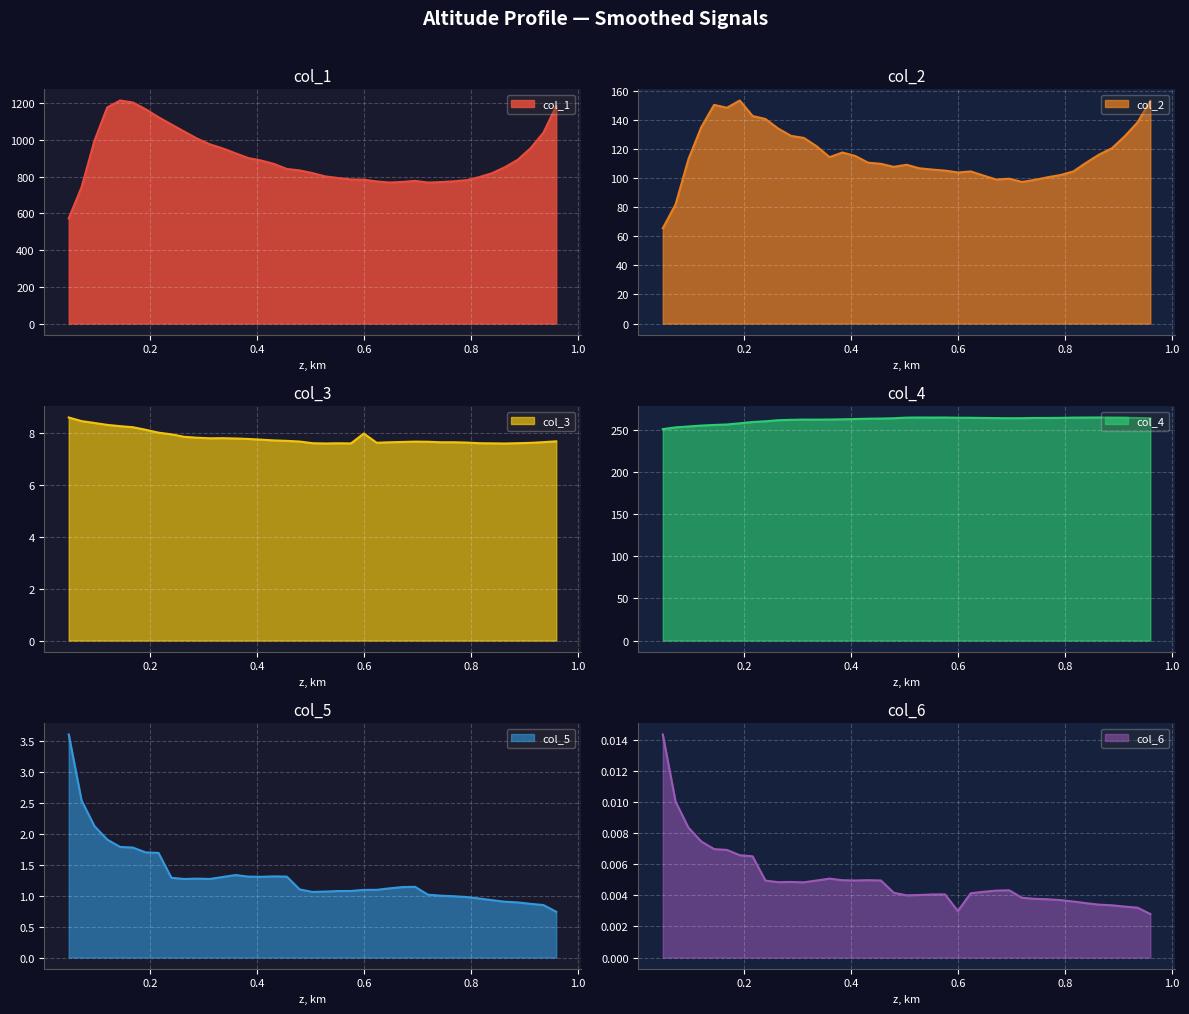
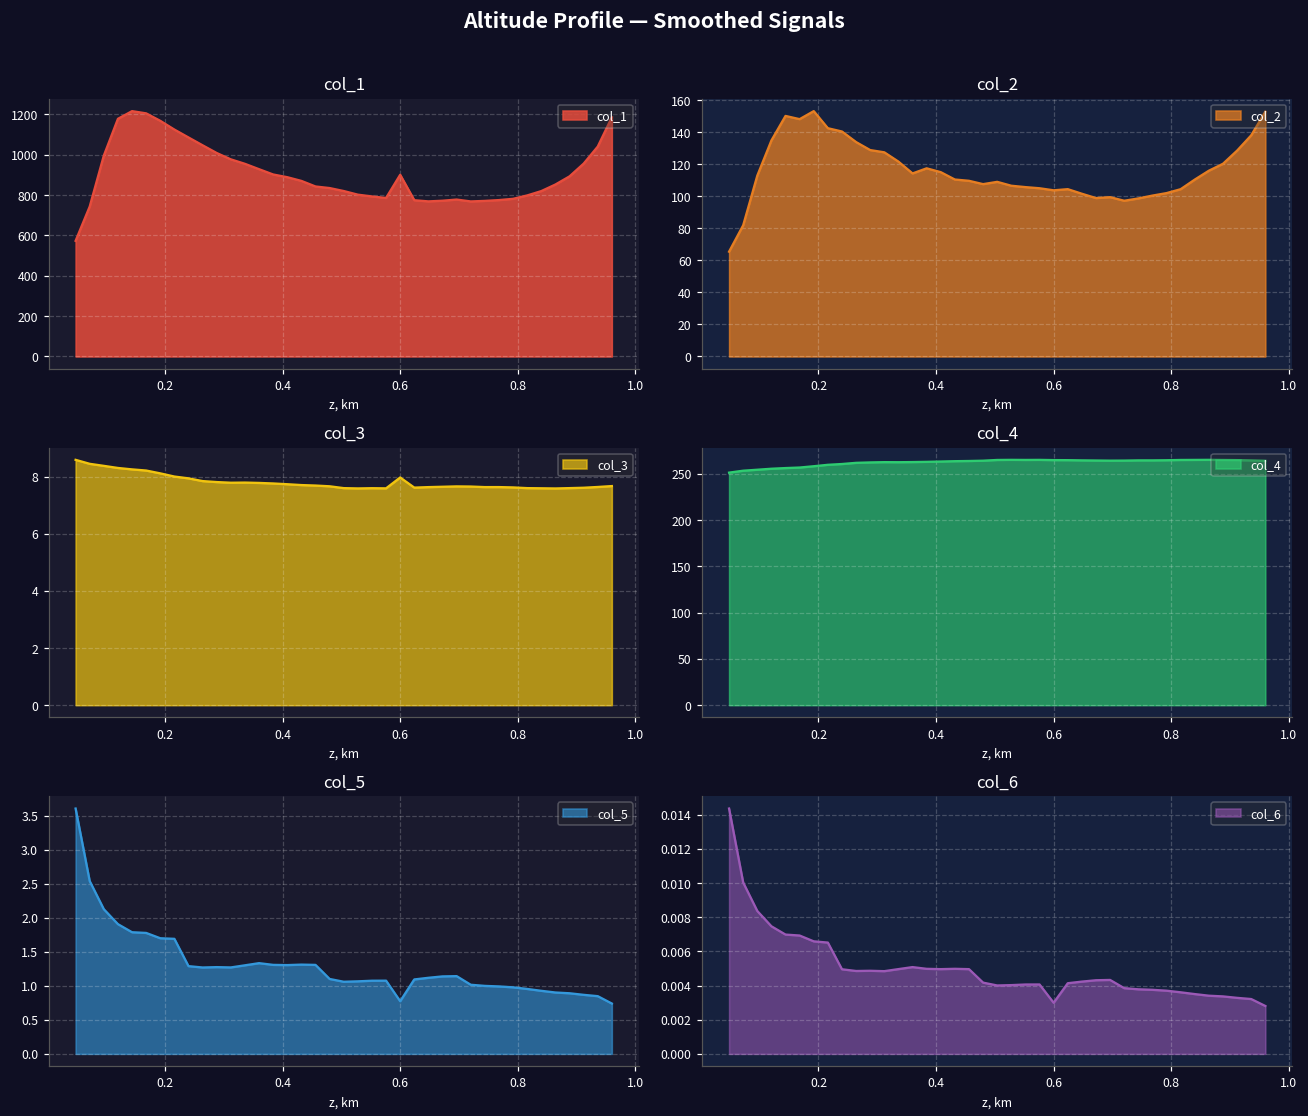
col_1, 0.6: 780 -> 900
col_5, 0.6: 1.1 -> 0.8
